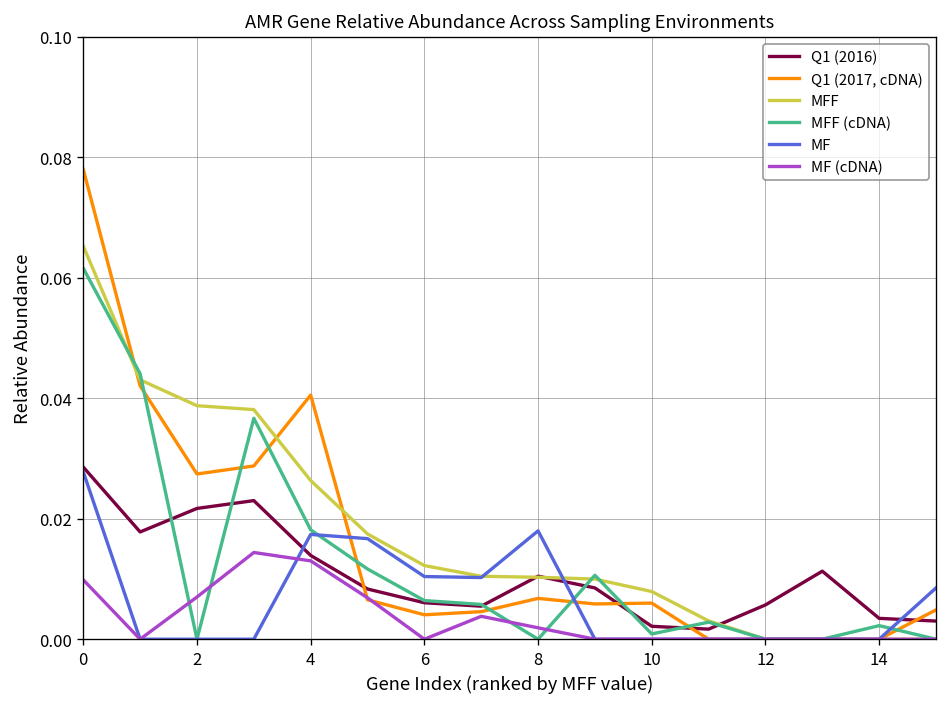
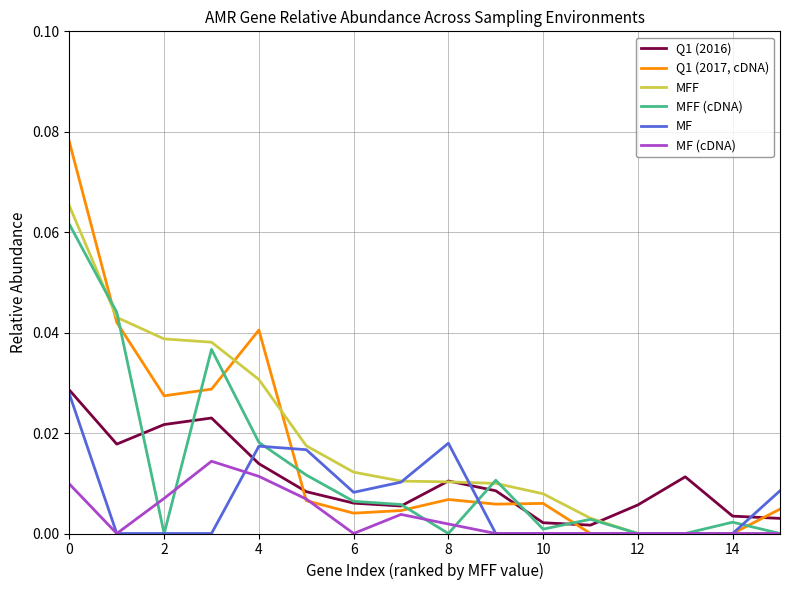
MFF, 4: 0.026 -> 0.031
MF (cDNA), 4: 0.013 -> 0.011
MF, 6: 0.010 -> 0.008
